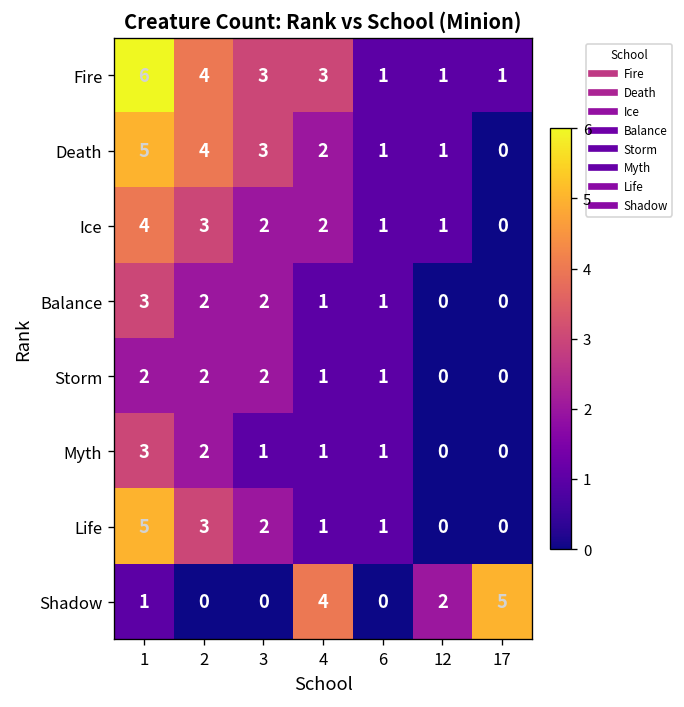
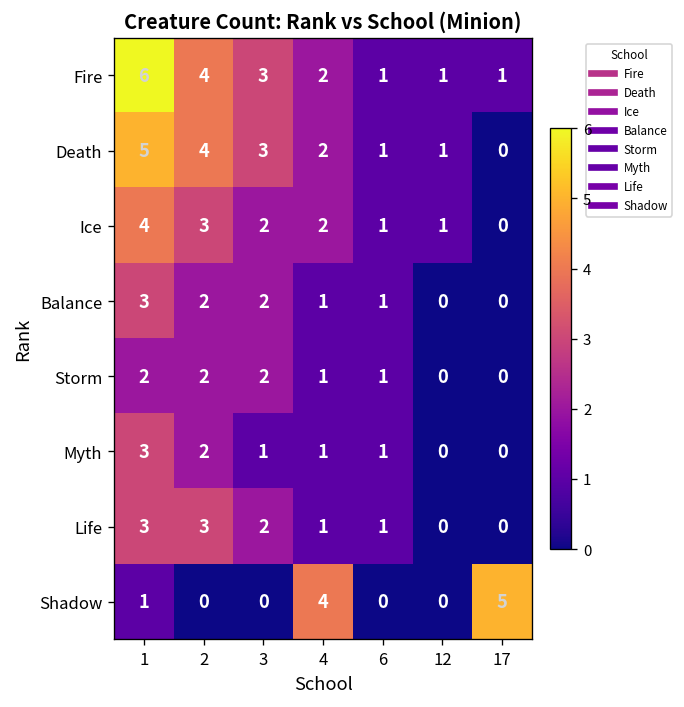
Fire, 4: 3 -> 2
Life, 1: 5 -> 3
Shadow, 12: 2 -> 0
